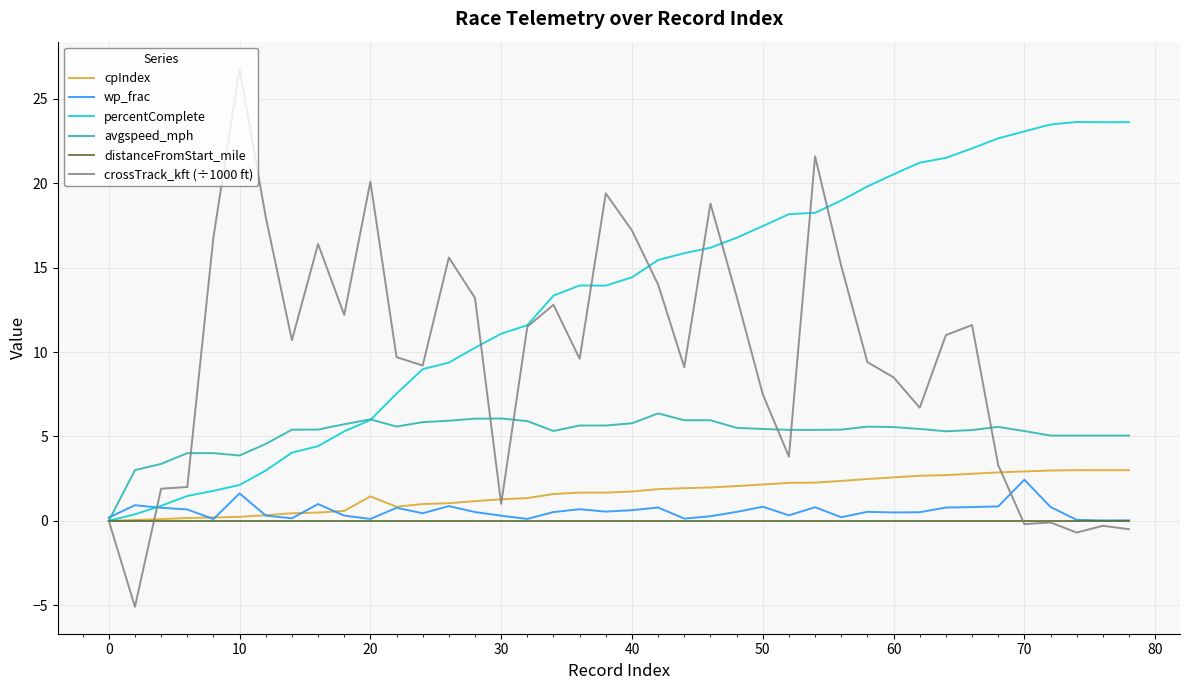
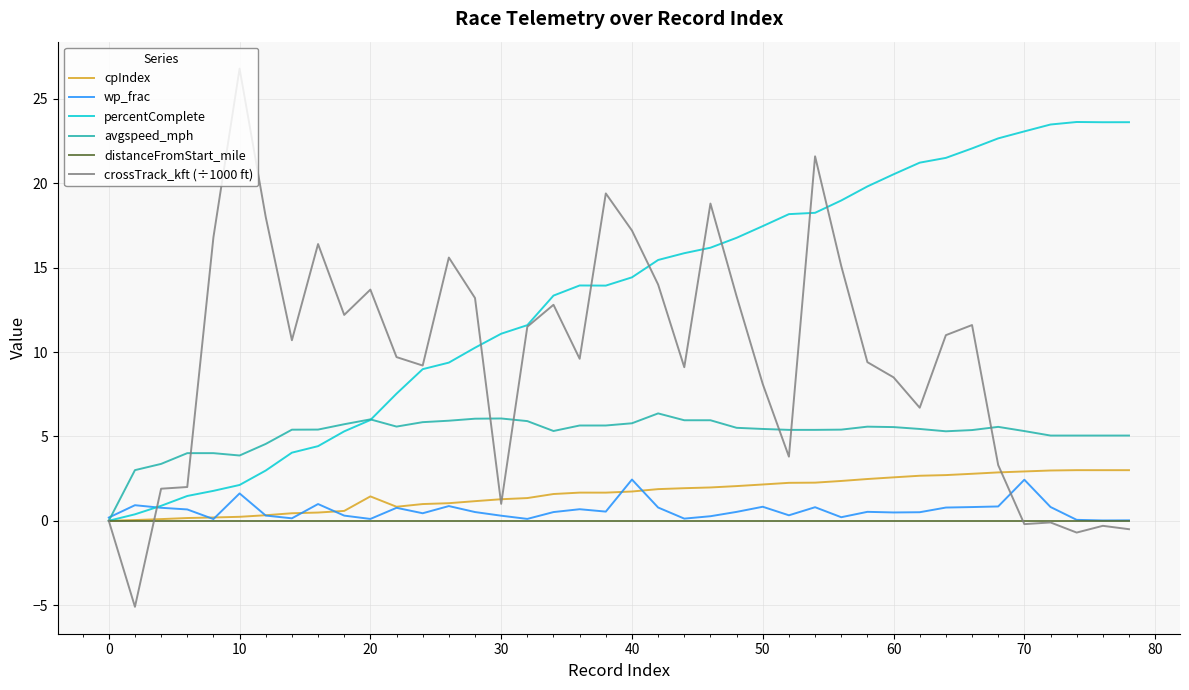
crossTrack_kft (÷1000 ft), 20: 20.1 -> 13.7
wp_frac, 40: 0.6 -> 2.4
crossTrack_kft (÷1000 ft), 50: 7.5 -> 8.1
